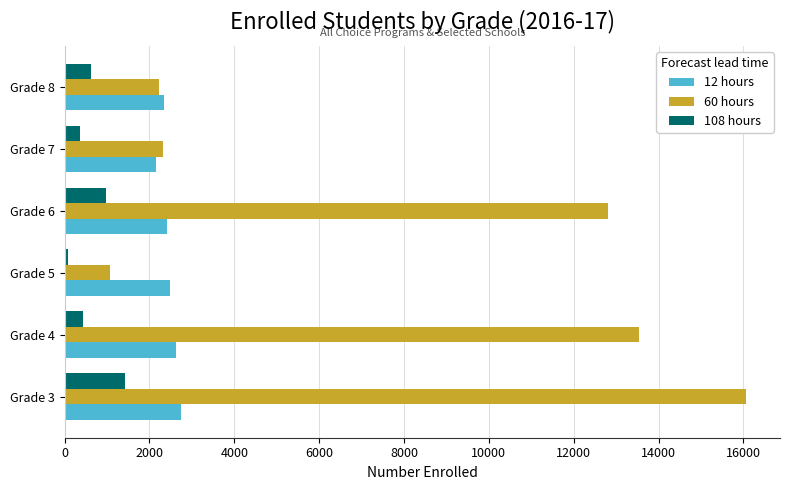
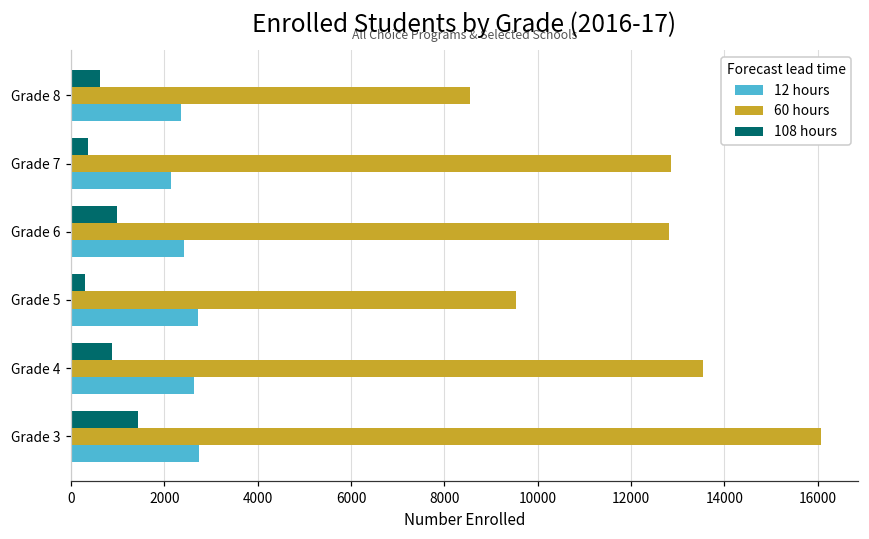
60 hours, Grade 8: 2200 -> 8500
60 hours, Grade 7: 2300 -> 12900
108 hours, Grade 5: 100 -> 300
60 hours, Grade 5: 1100 -> 9500
12 hours, Grade 5: 2500 -> 2700
108 hours, Grade 4: 400 -> 900
